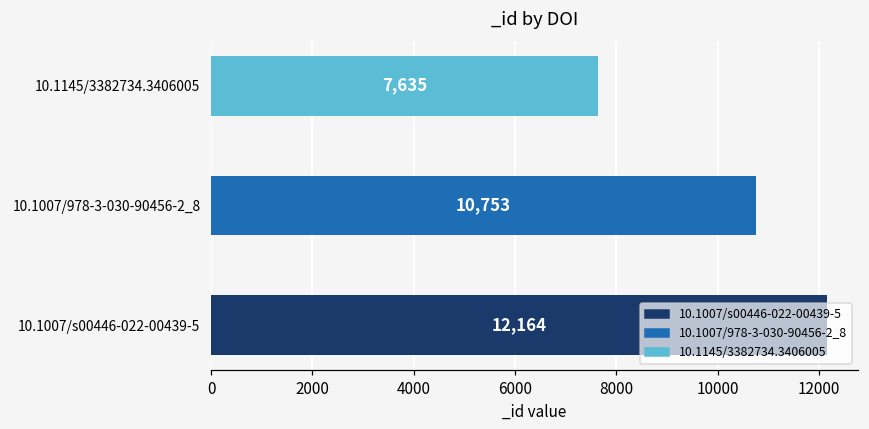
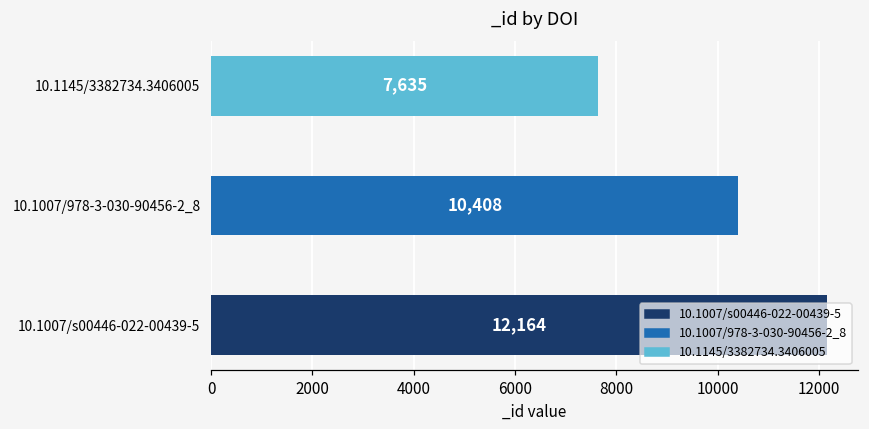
10.1007/978-3-030-90456-2_8: 10,753 -> 10,408
